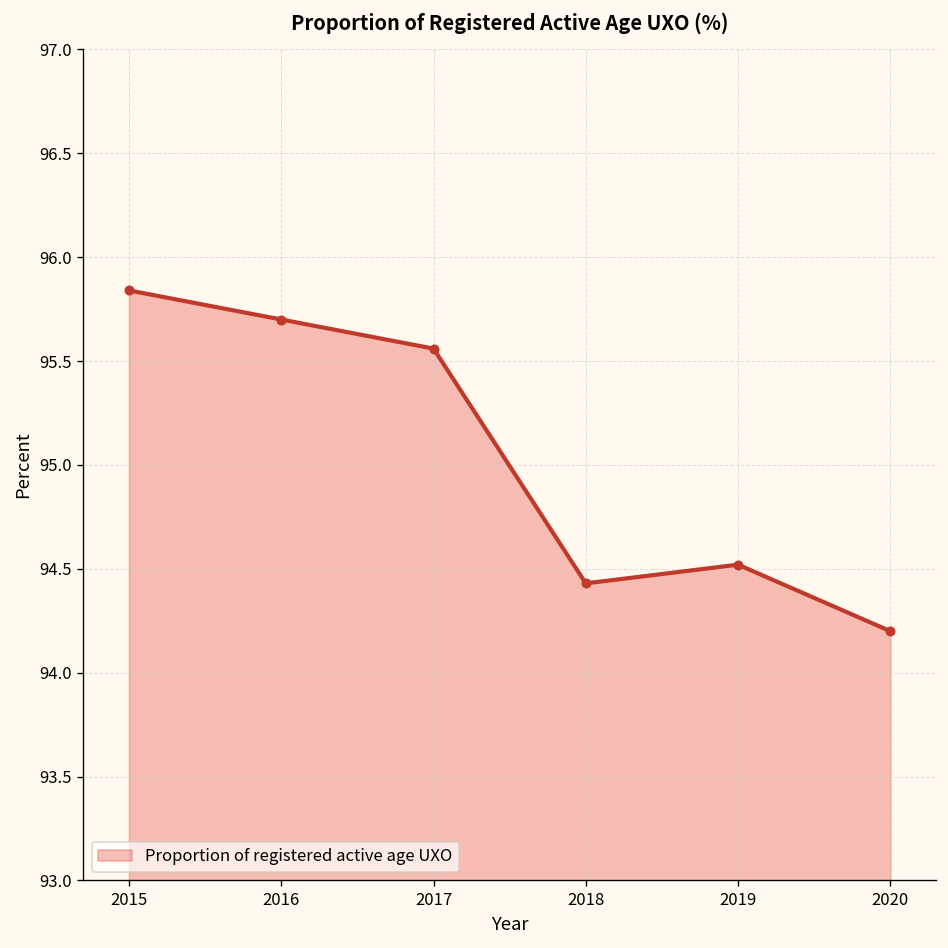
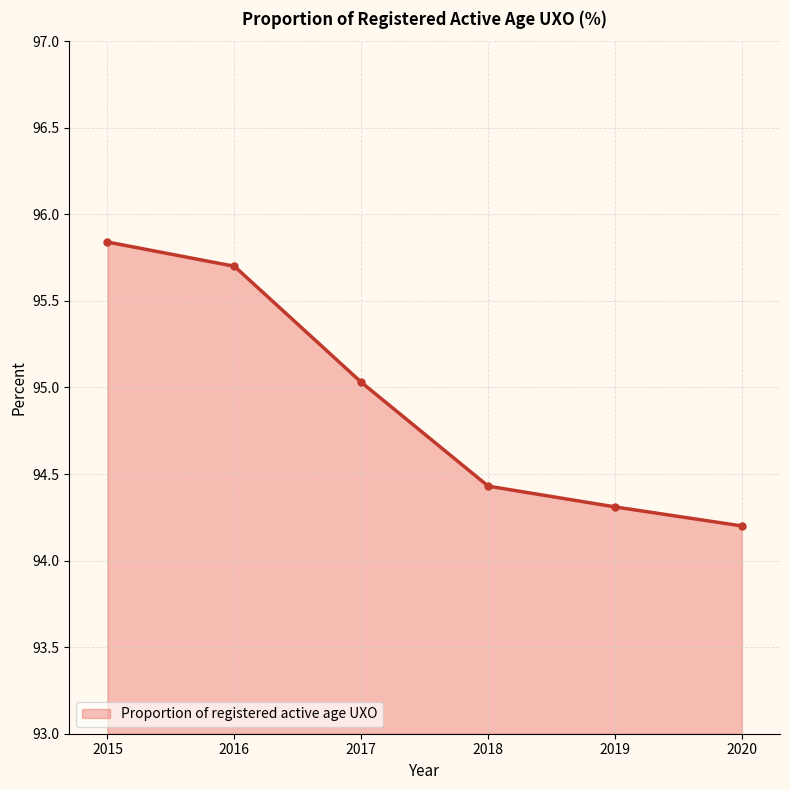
2017: 95.56 -> 95.03
2019: 94.52 -> 94.31
